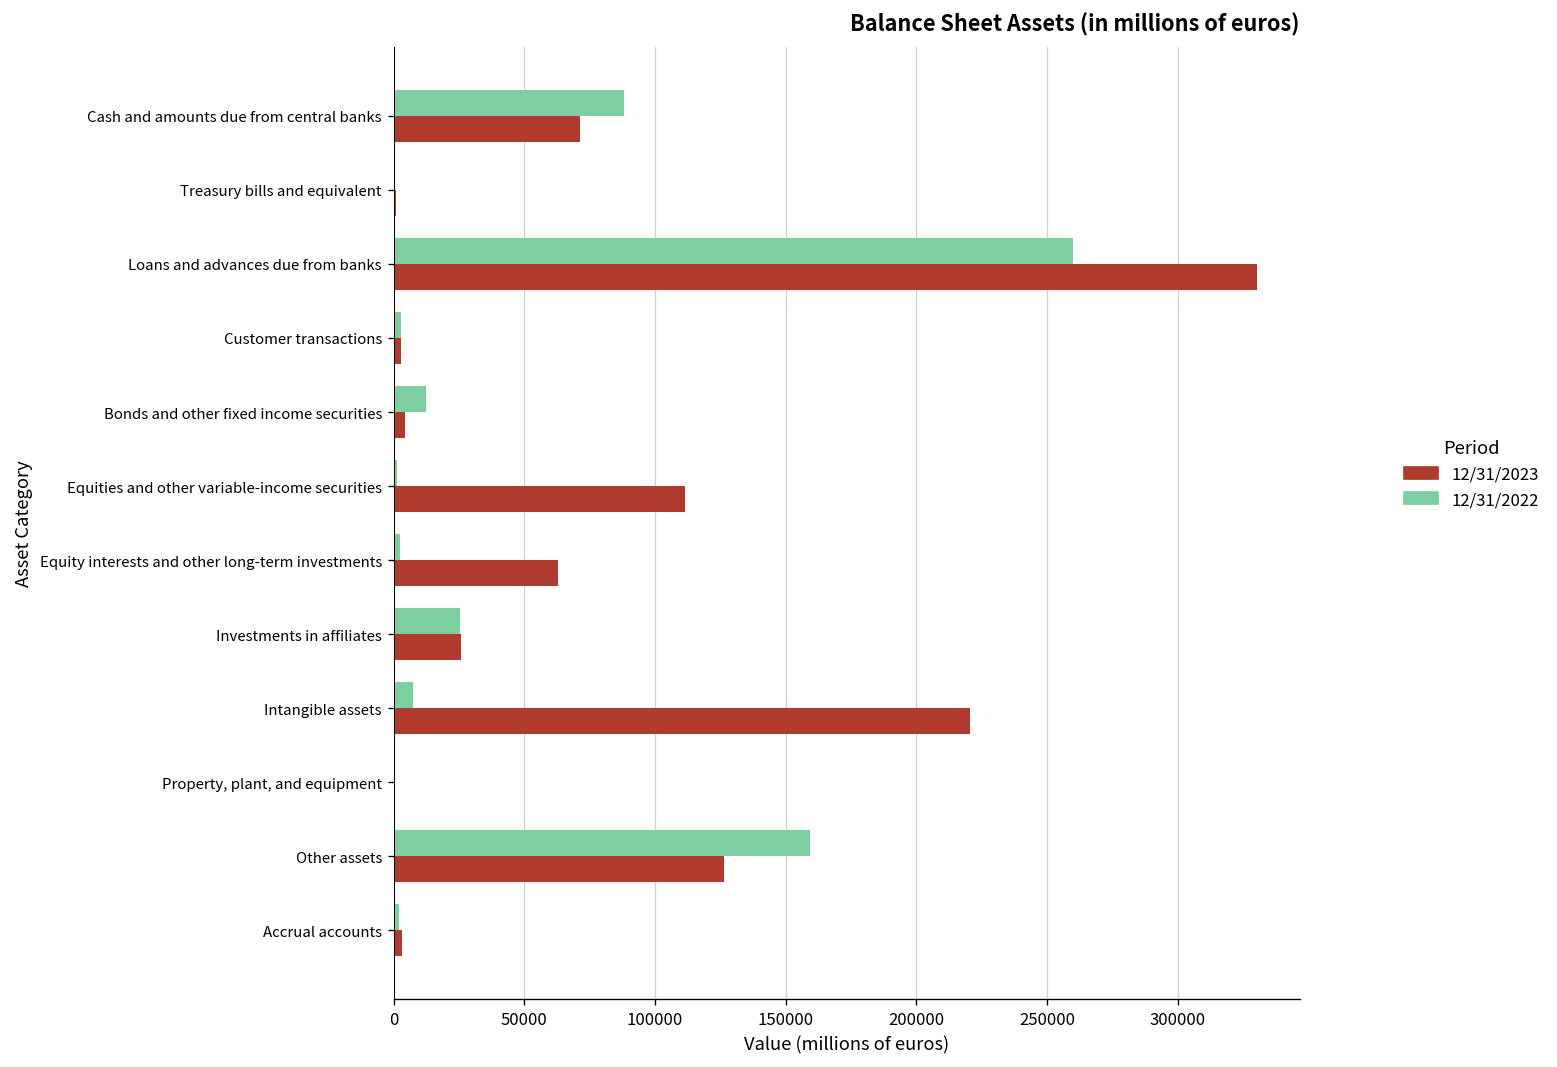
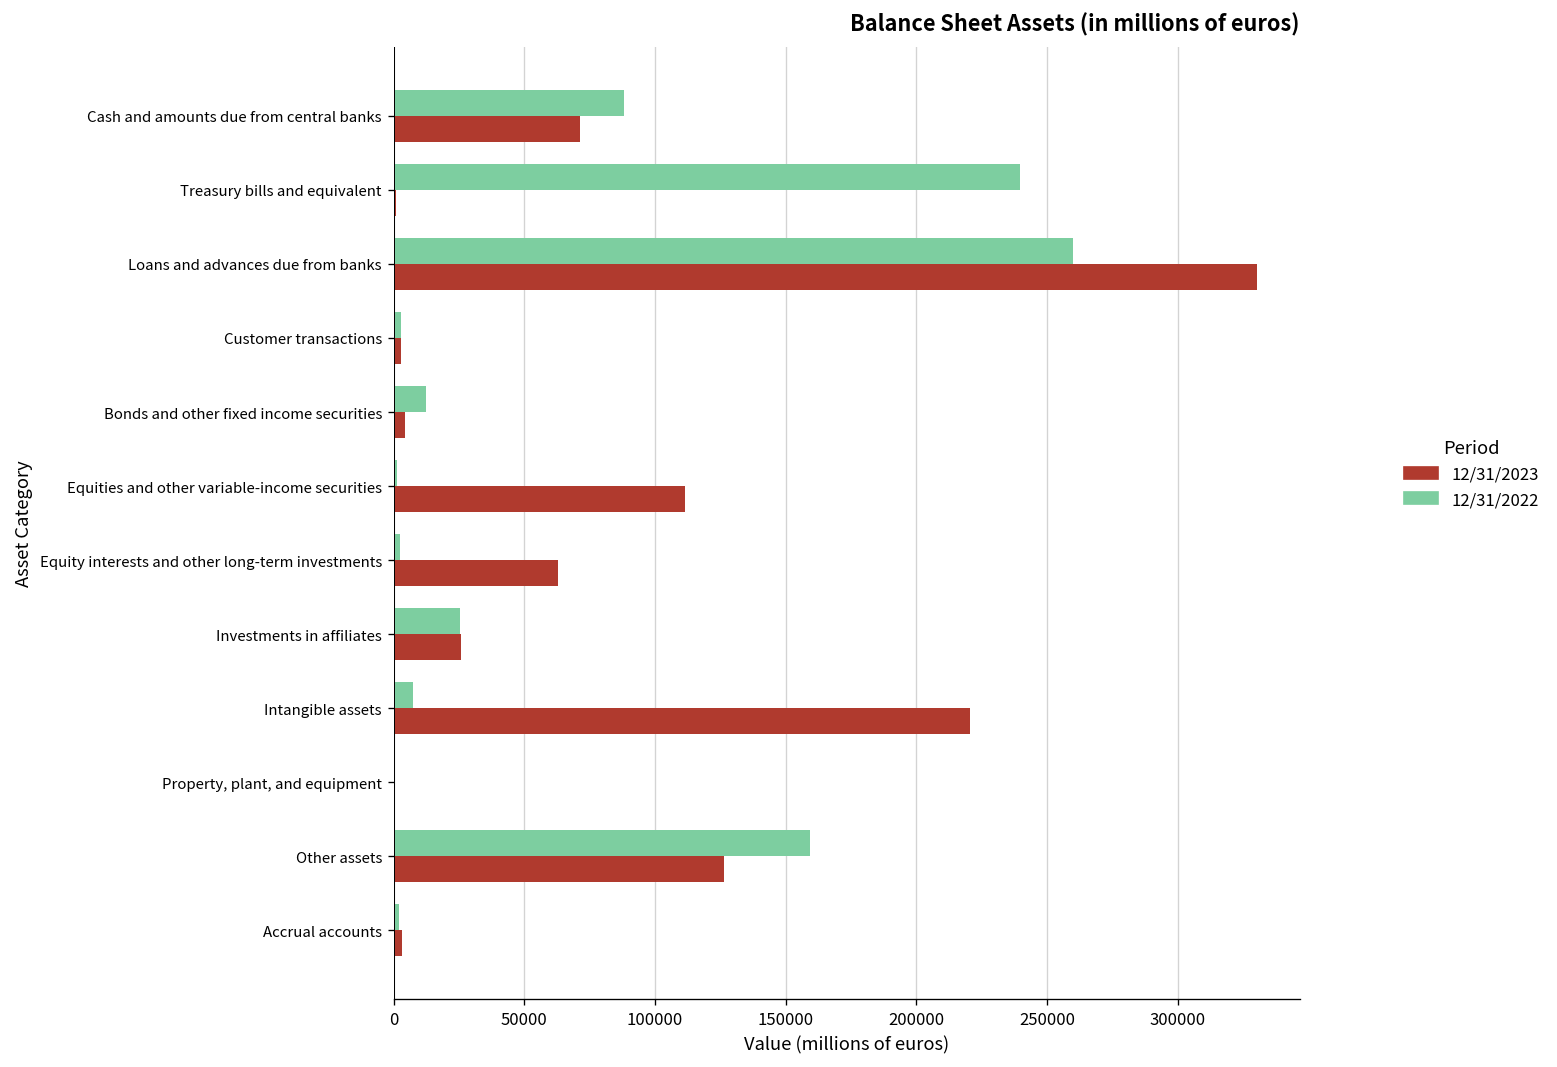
12/31/2022, Treasury bills and equivalent: 1000 -> 240000
